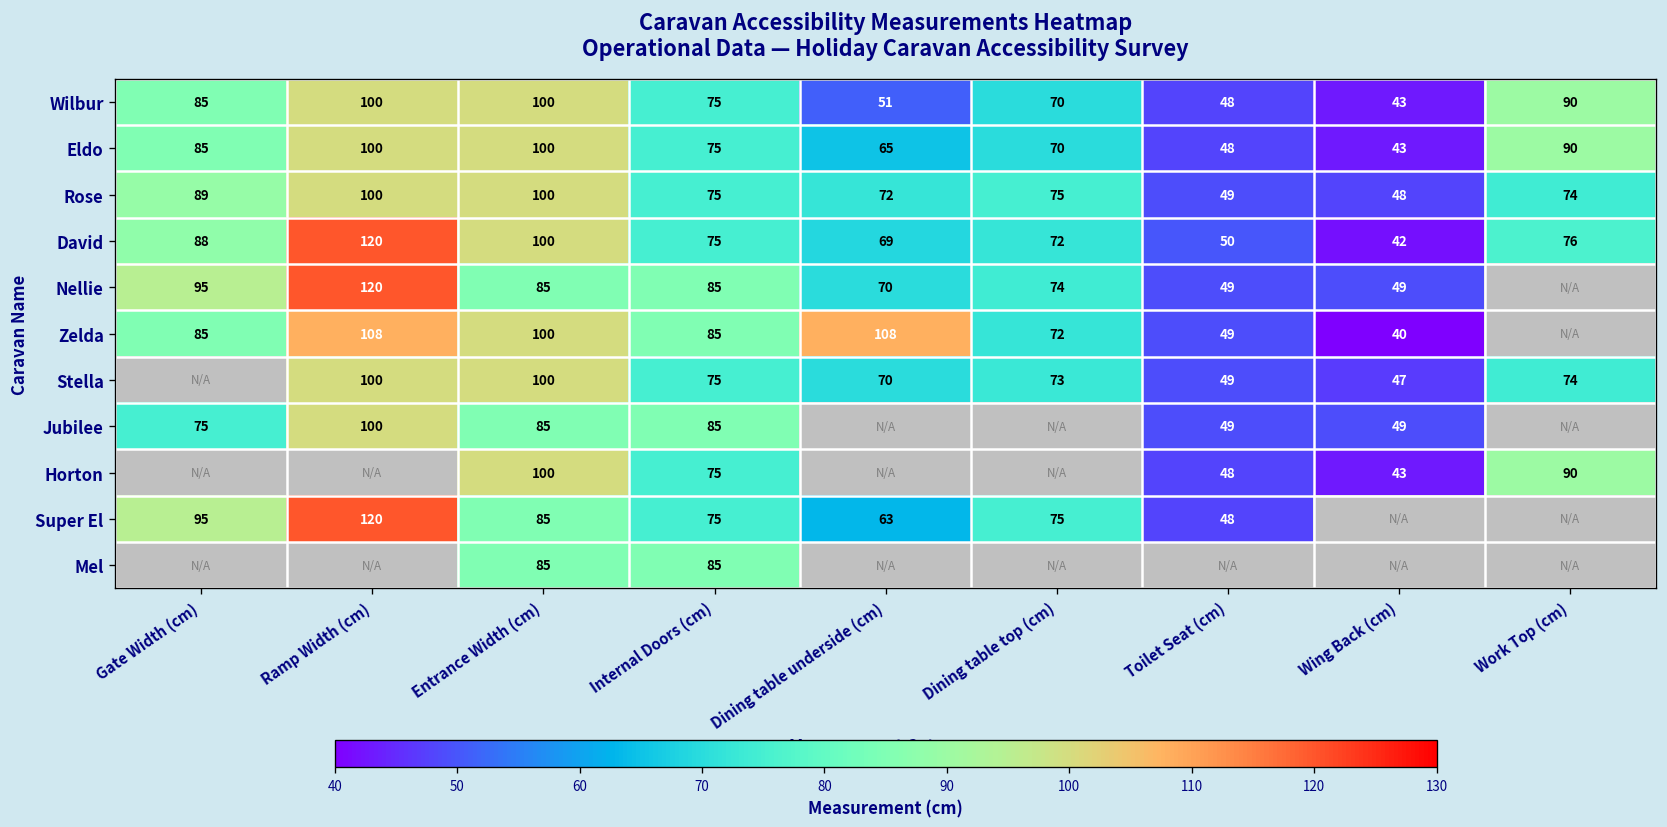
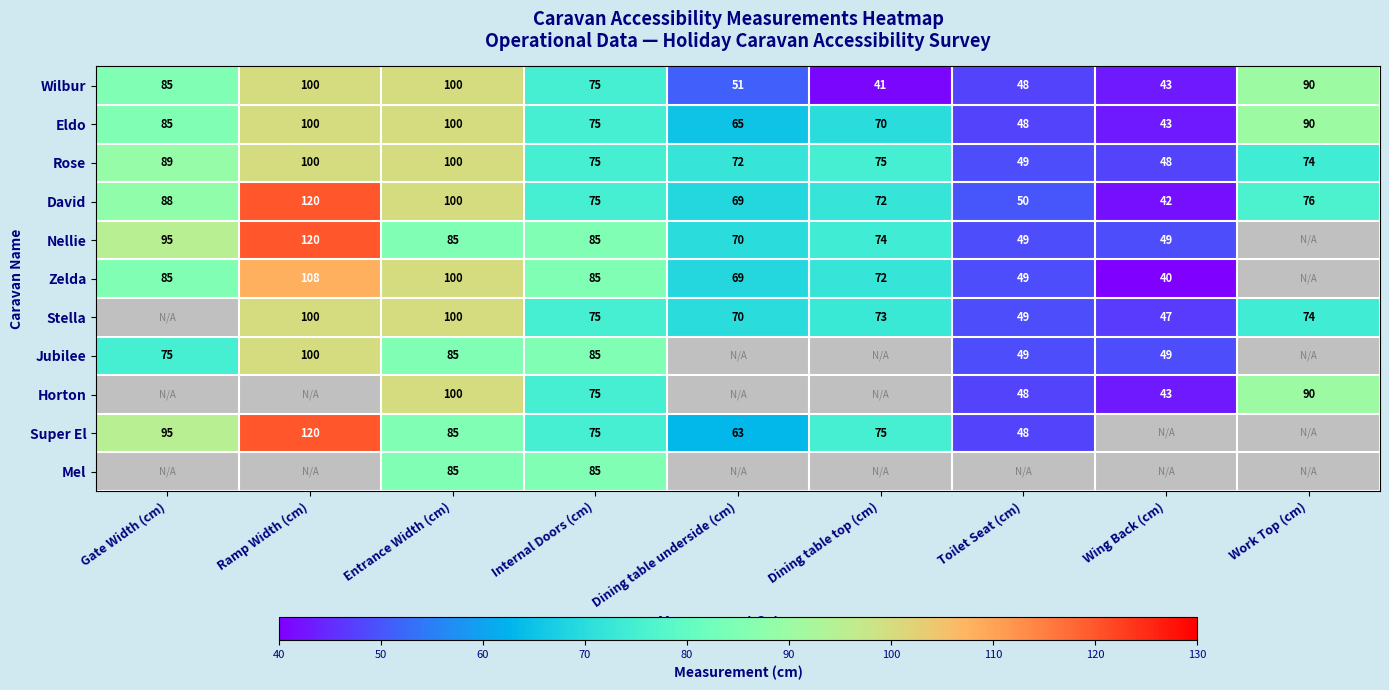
Wilbur, Dining table top (cm): 70 -> 41
Zelda, Dining table underside (cm): 108 -> 69
